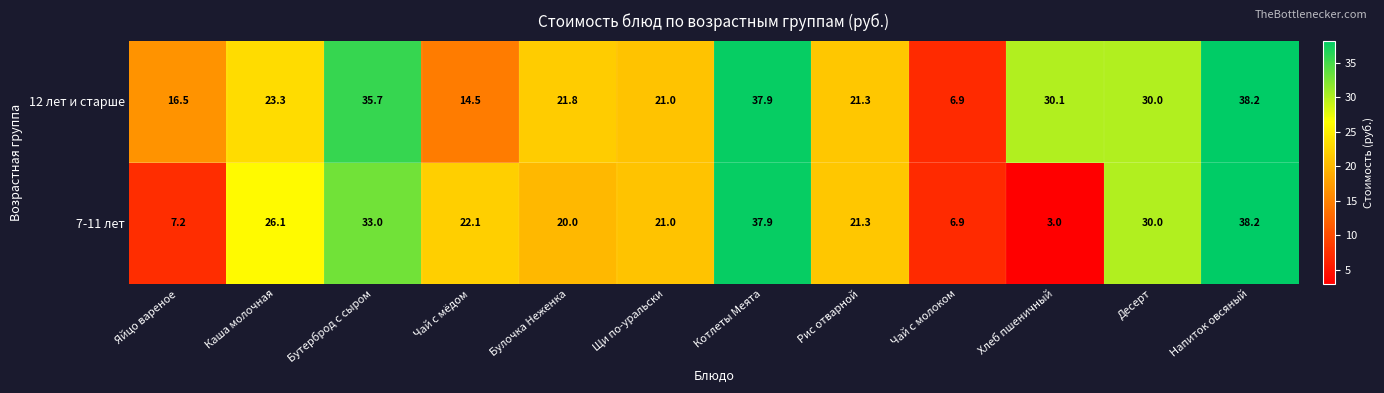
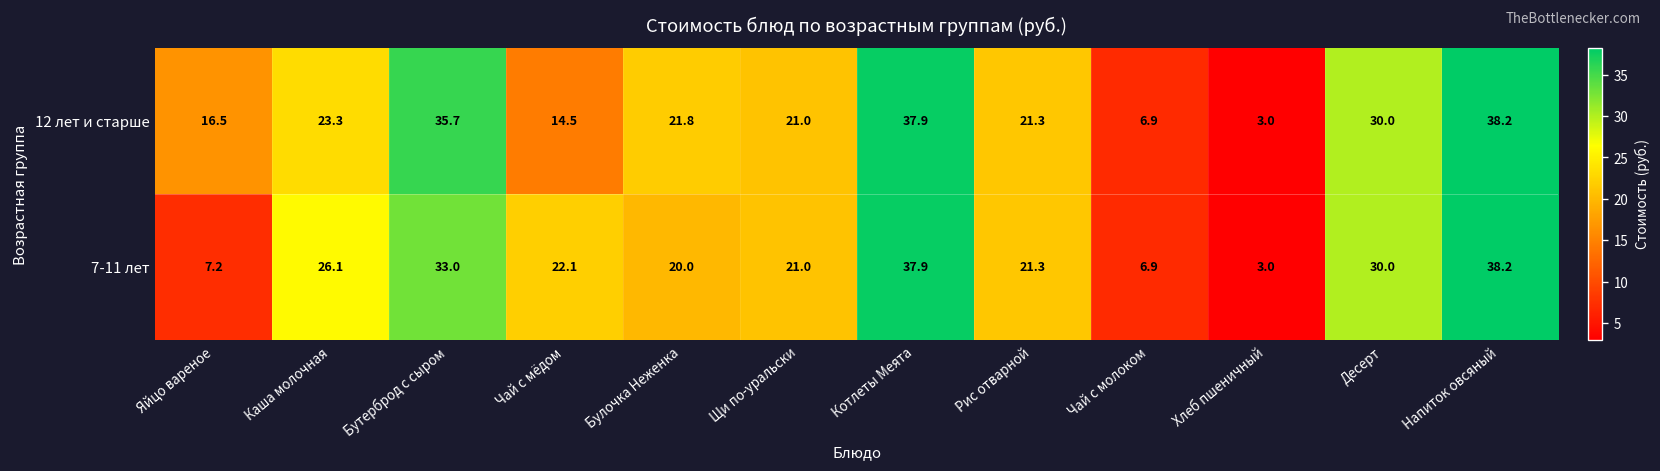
12 лет и старше, Хлеб пшеничный: 30.1 -> 3.0
